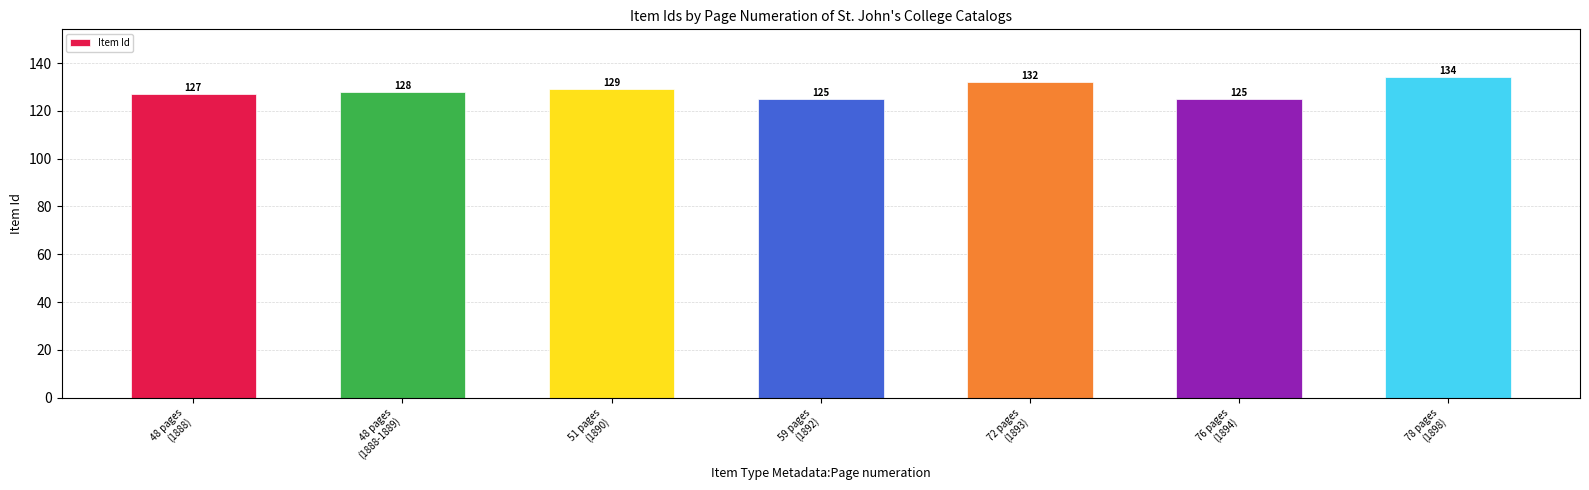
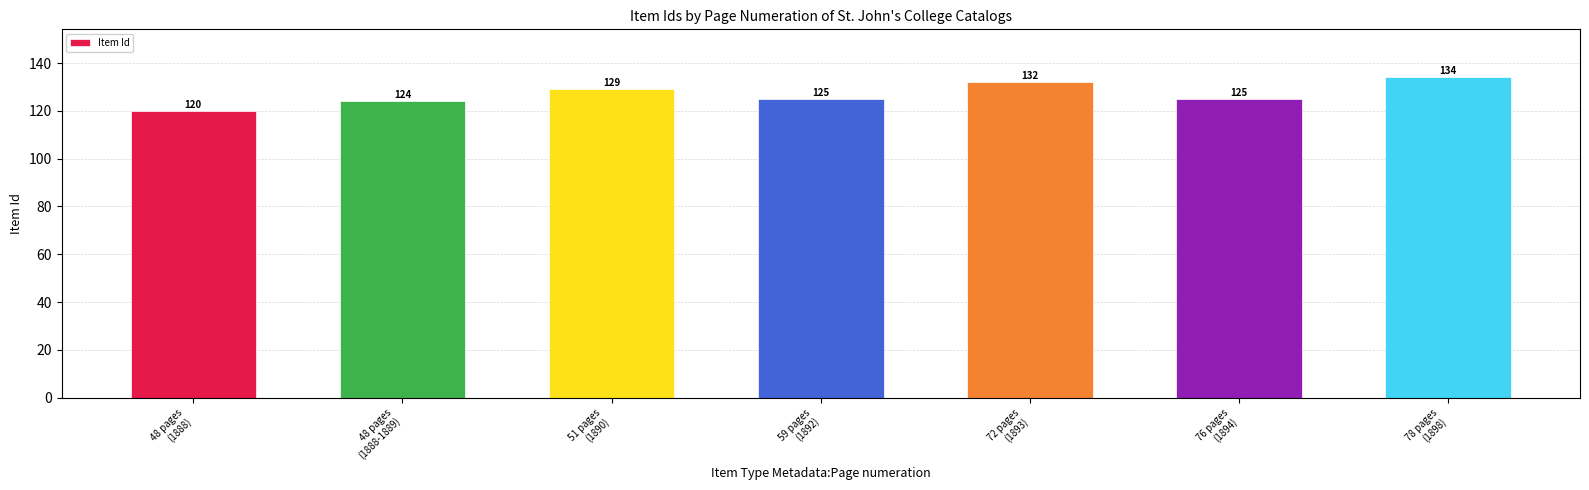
48 pages (1888): 127 -> 120
48 pages (1888-1889): 128 -> 124
